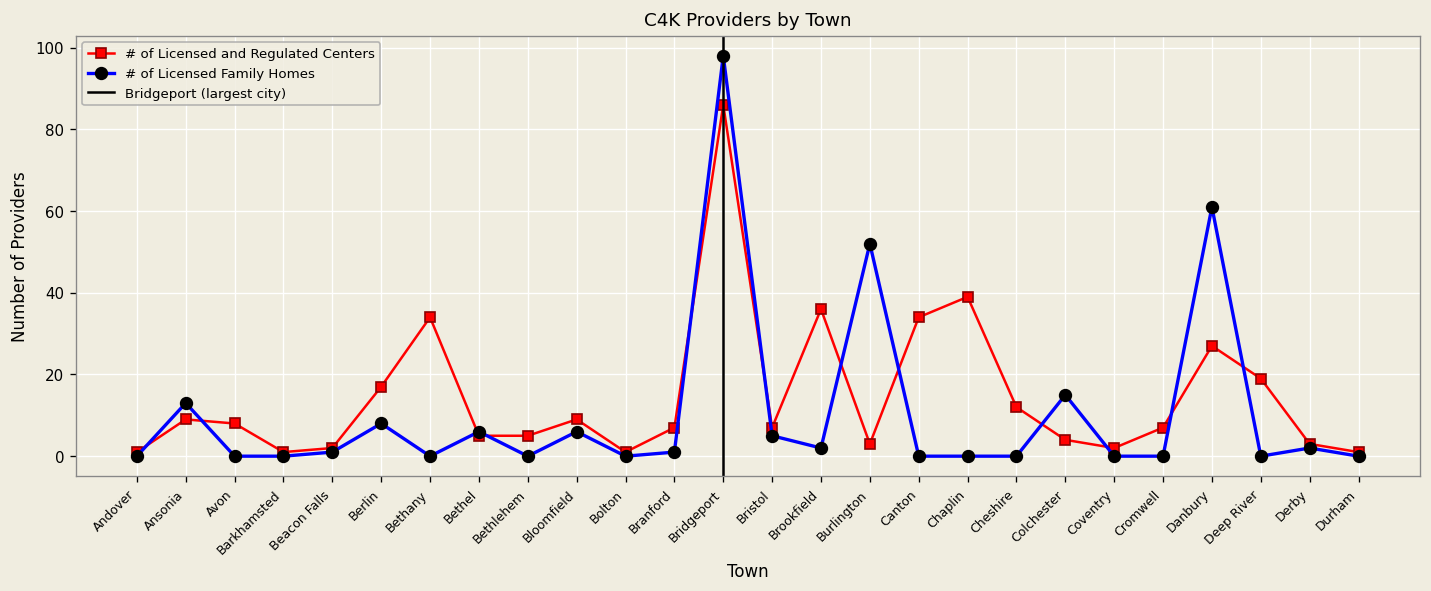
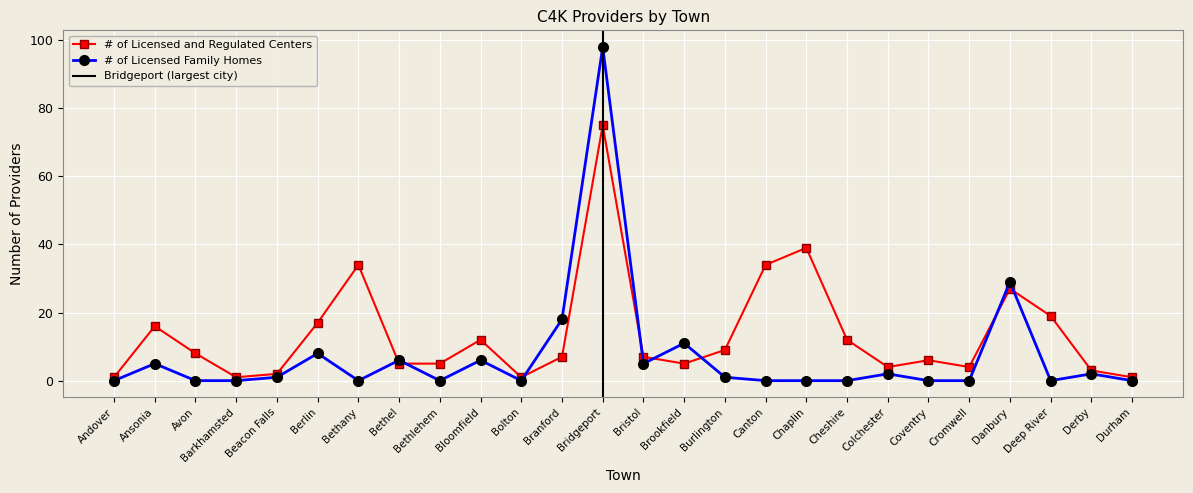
# of Licensed and Regulated Centers, Ansonia: 9 -> 16
# of Licensed Family Homes, Ansonia: 13 -> 5
# of Licensed and Regulated Centers, Bloomfield: 9 -> 12
# of Licensed Family Homes, Branford: 1 -> 18
# of Licensed and Regulated Centers, Bridgeport: 86 -> 75
# of Licensed and Regulated Centers, Brookfield: 36 -> 5
# of Licensed Family Homes, Brookfield: 2 -> 11
# of Licensed and Regulated Centers, Burlington: 3 -> 9
# of Licensed Family Homes, Burlington: 52 -> 1
# of Licensed Family Homes, Colchester: 15 -> 2
# of Licensed and Regulated Centers, Coventry: 2 -> 6
# of Licensed and Regulated Centers, Cromwell: 7 -> 4
# of Licensed Family Homes, Danbury: 61 -> 29
